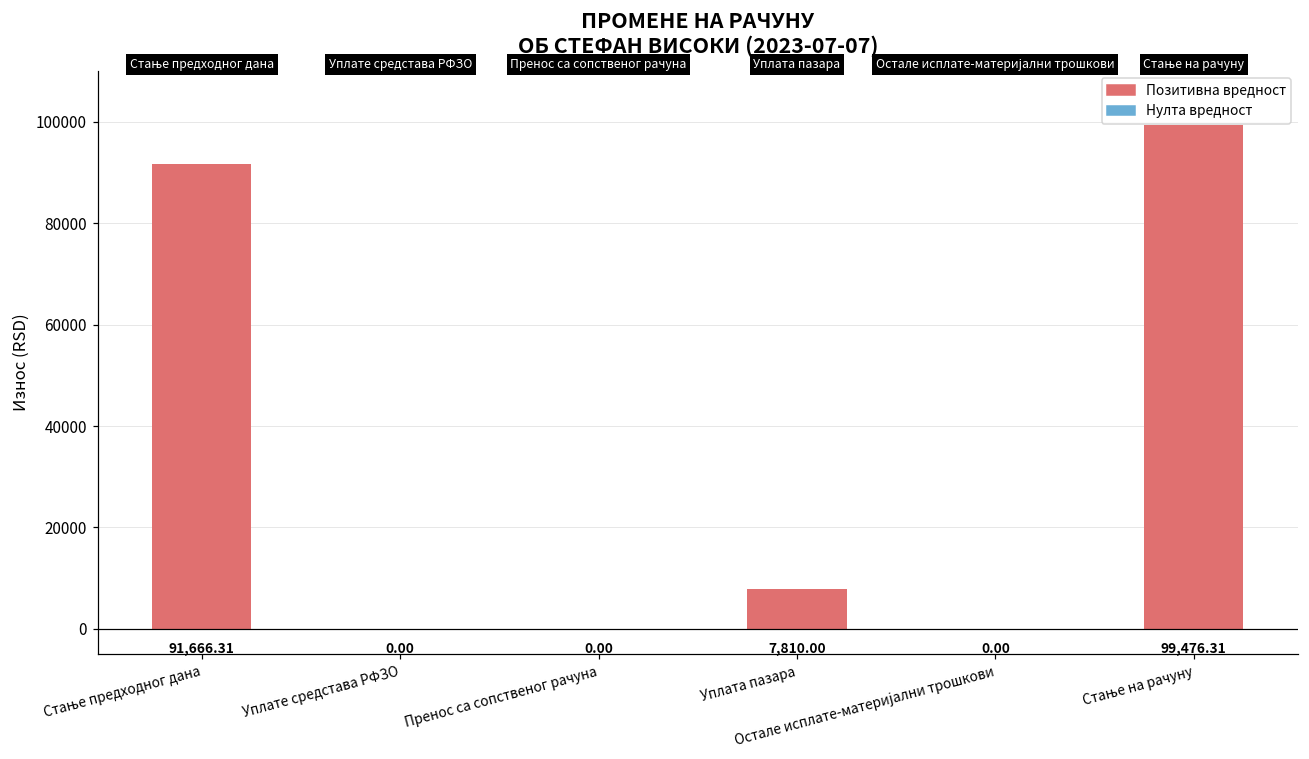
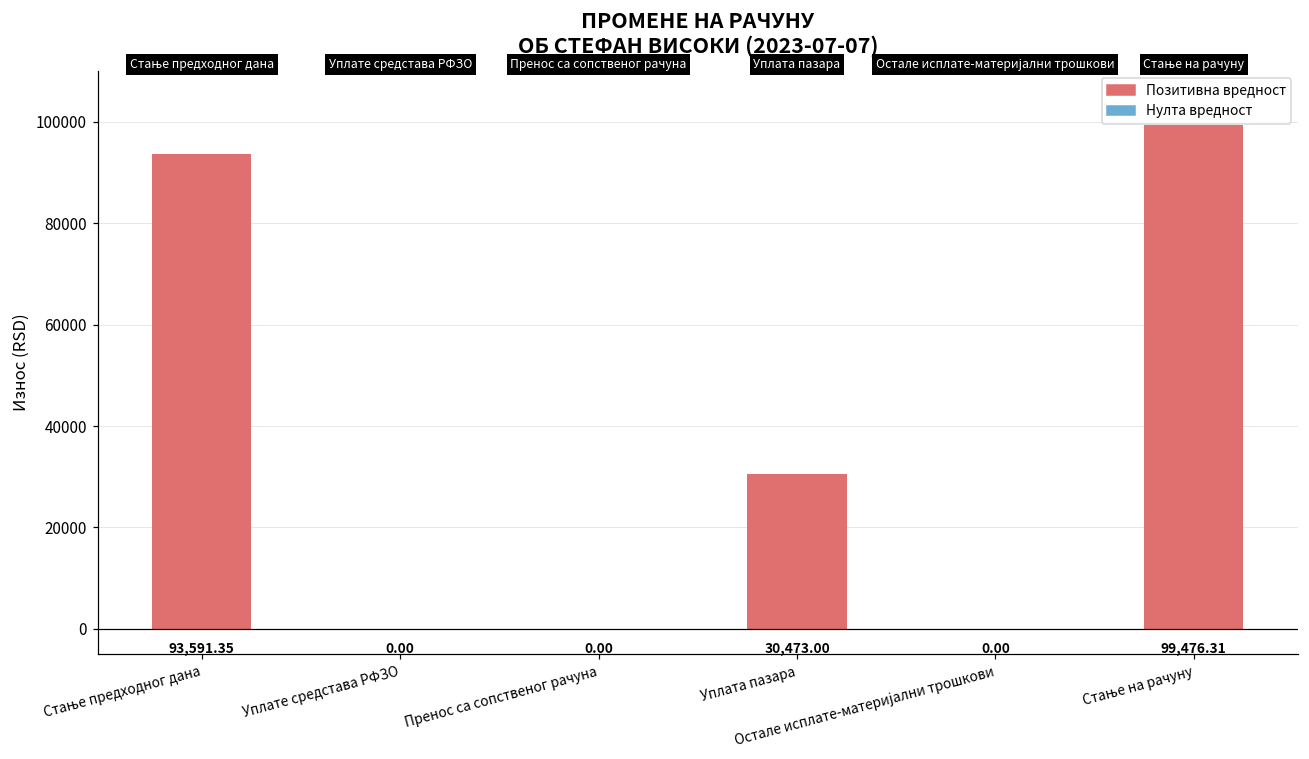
Стање предходног дана: 91,666.31 -> 93,591.35
Уплата пазара: 7,810.00 -> 30,473.00
